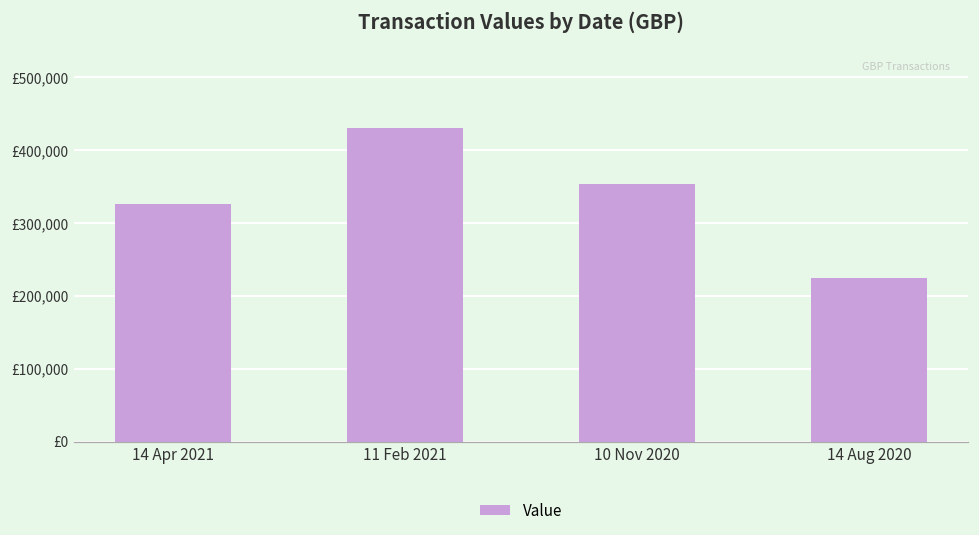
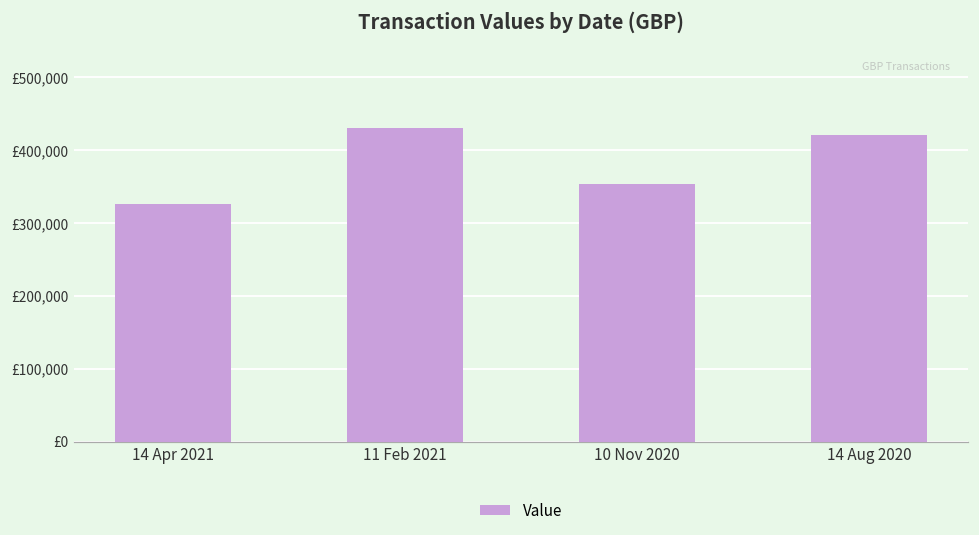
14 Aug 2020: £220,000 -> £420,000
